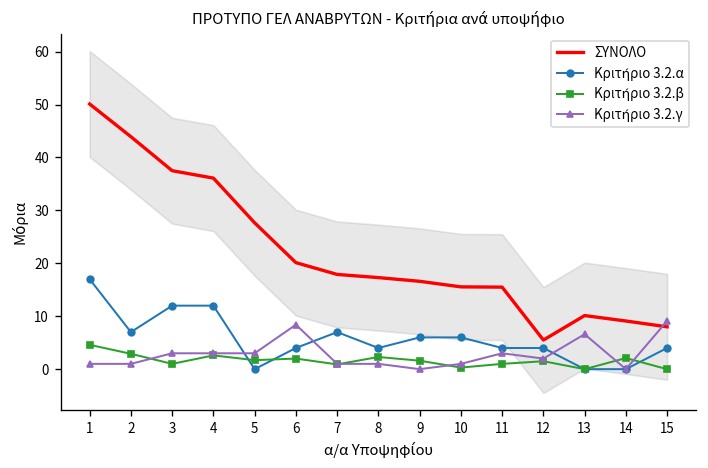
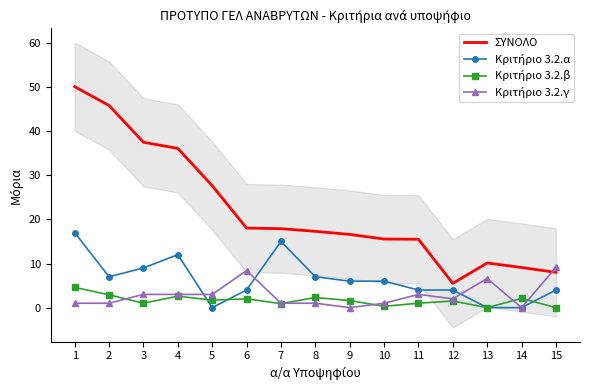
ΣΥΝΟΛΟ, 2: 44 -> 46
Κριτήριο 3.2.α, 3: 12 -> 9
ΣΥΝΟΛΟ, 6: 20 -> 18
Κριτήριο 3.2.α, 7: 7 -> 15
Κριτήριο 3.2.α, 8: 4 -> 7
